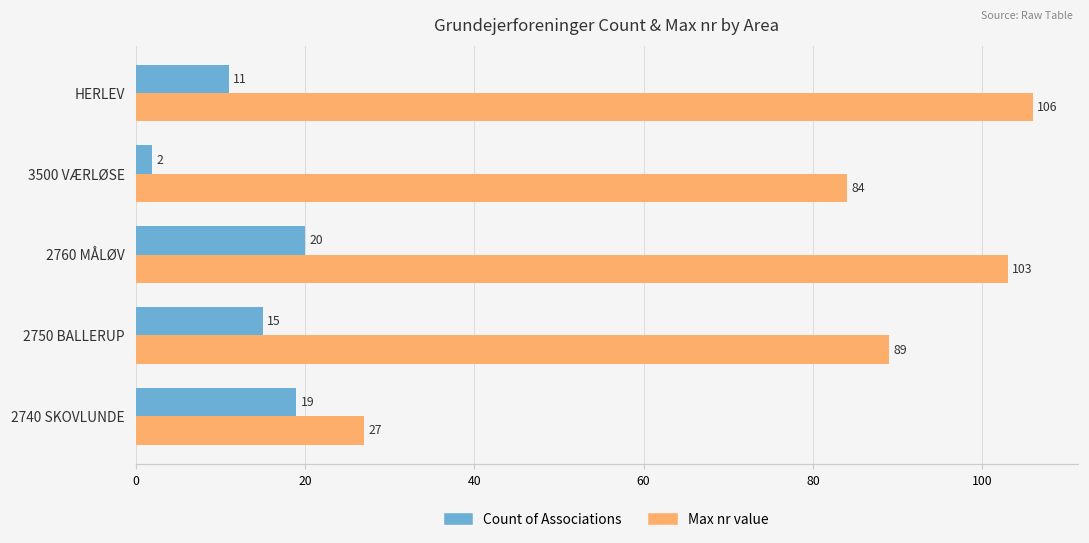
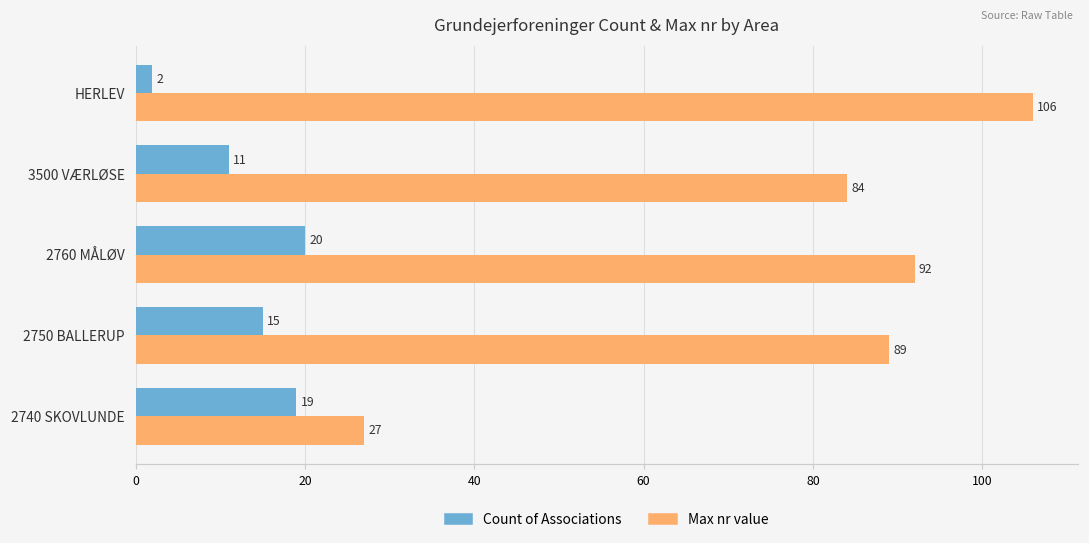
Count of Associations, HERLEV: 11 -> 2
Count of Associations, 3500 VÆRLØSE: 2 -> 11
Max nr value, 2760 MÅLØV: 103 -> 92
